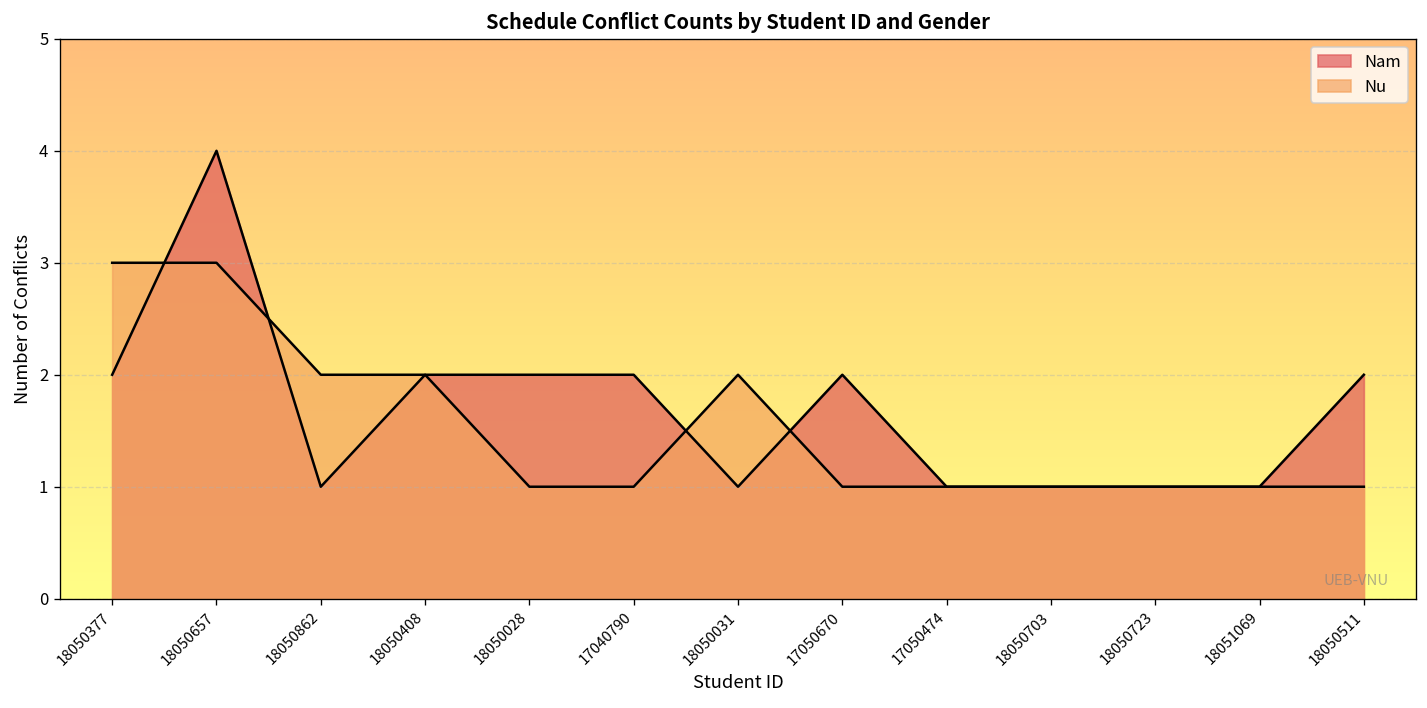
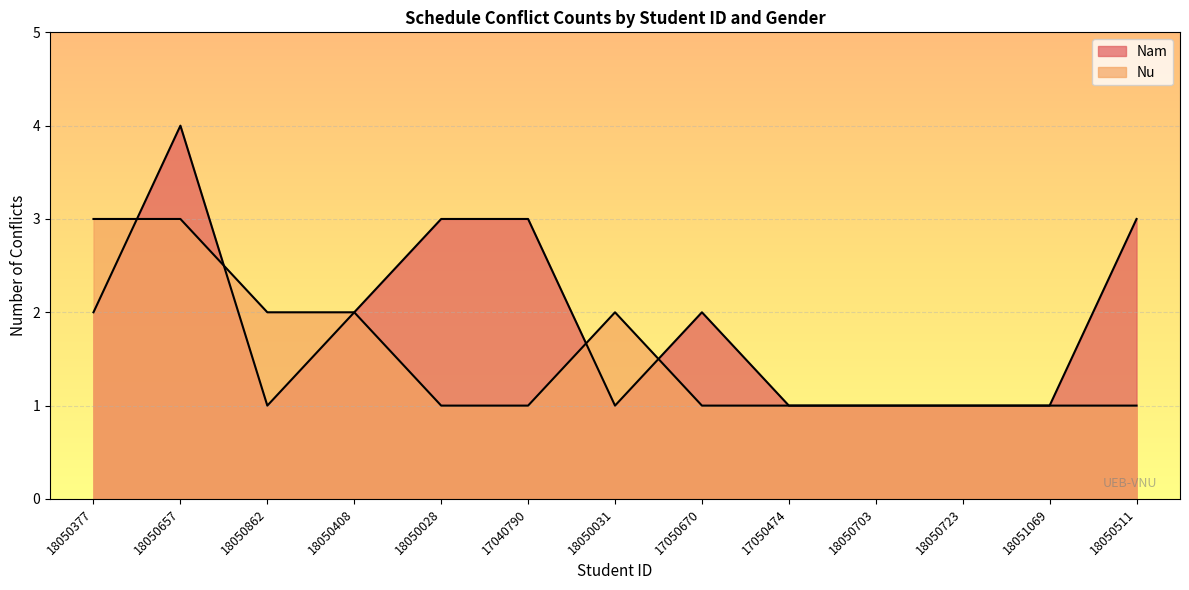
Nam, 18050028: 2 -> 3
Nam, 17040790: 2 -> 3
Nam, 18050511: 2 -> 3
